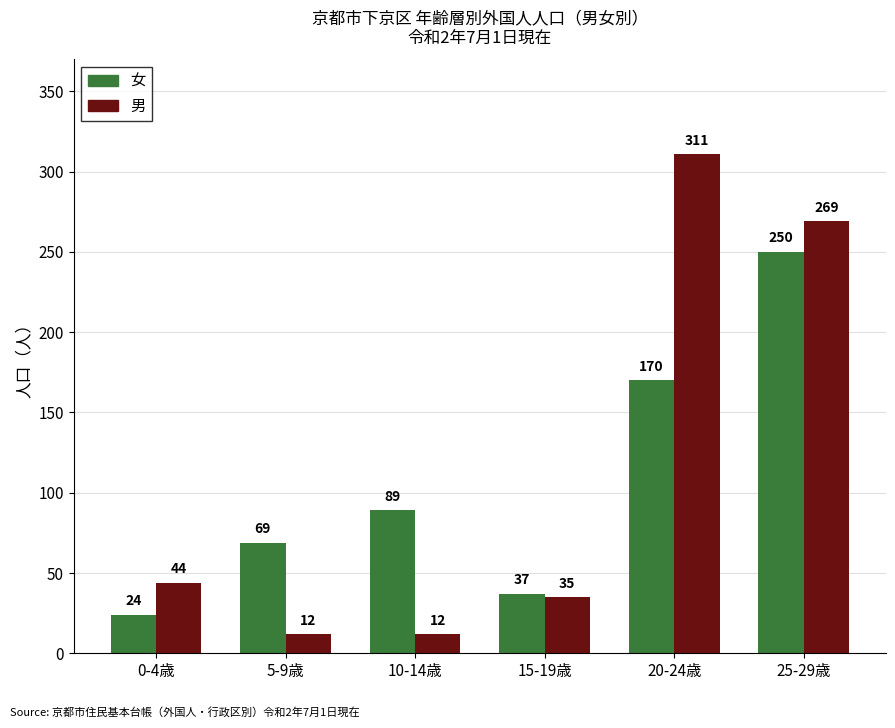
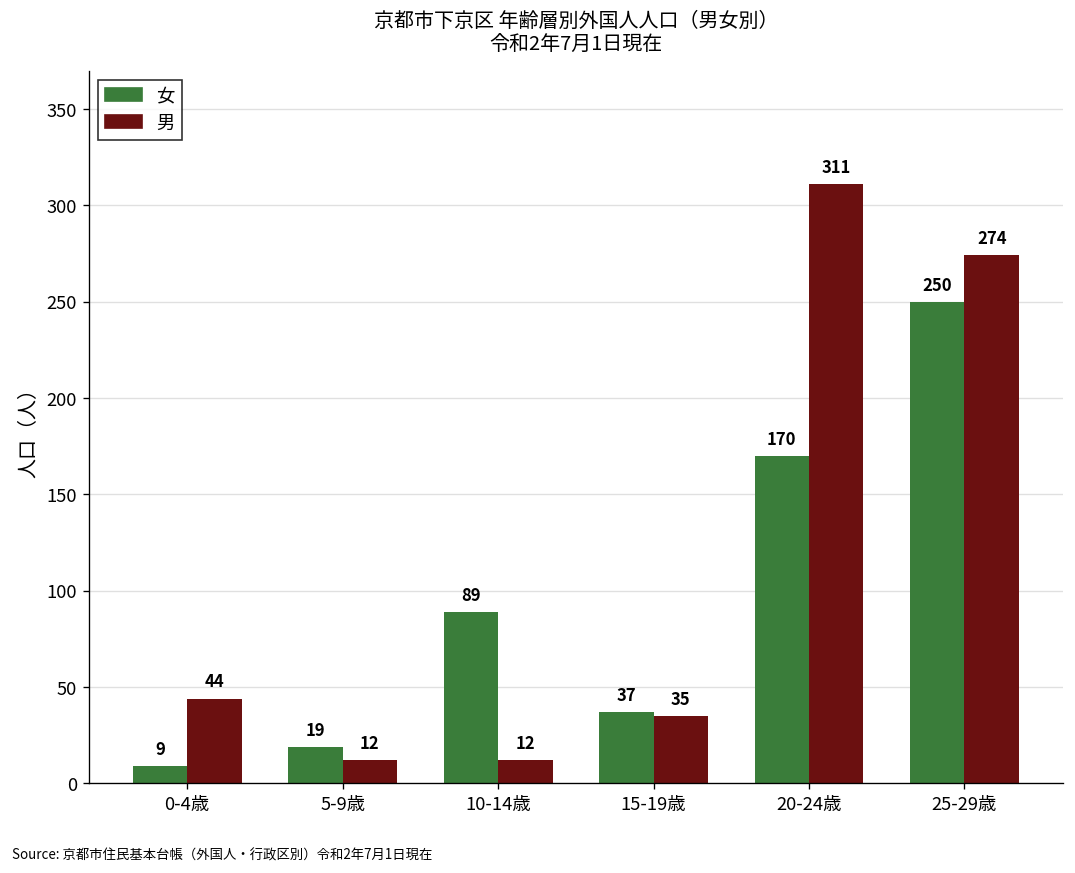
女, 0-4歳: 24 -> 9
女, 5-9歳: 69 -> 19
男, 25-29歳: 269 -> 274
